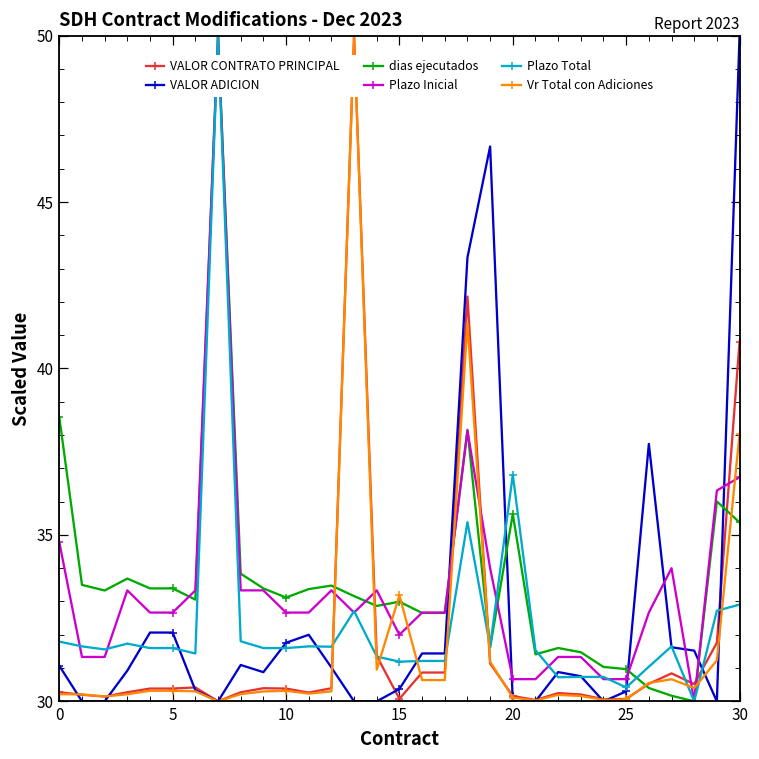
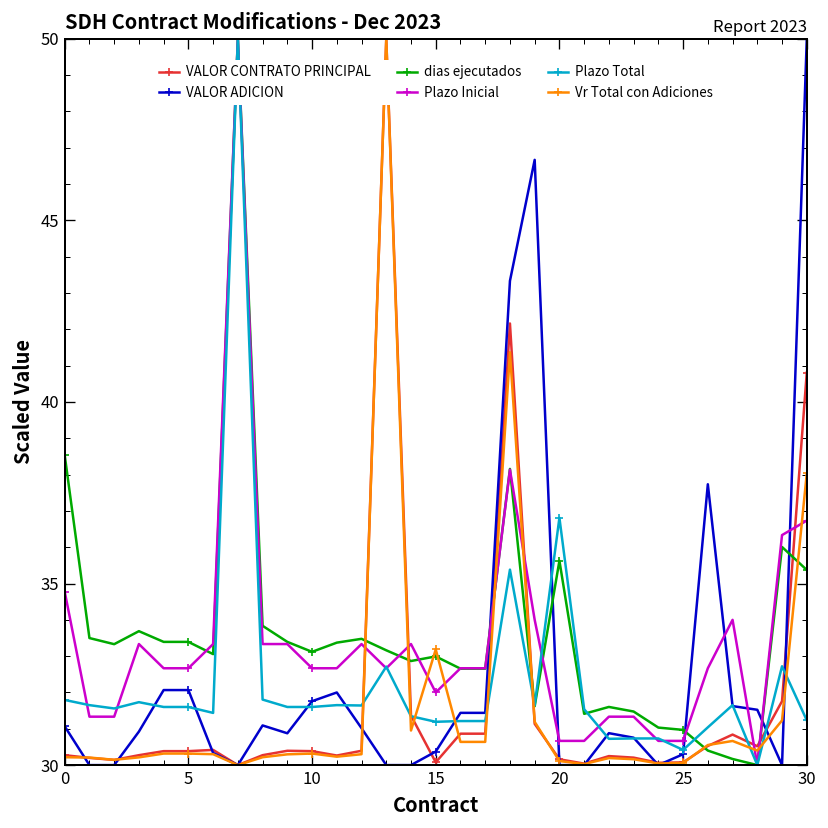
Plazo Total, 30: 32.9 -> 31.2
